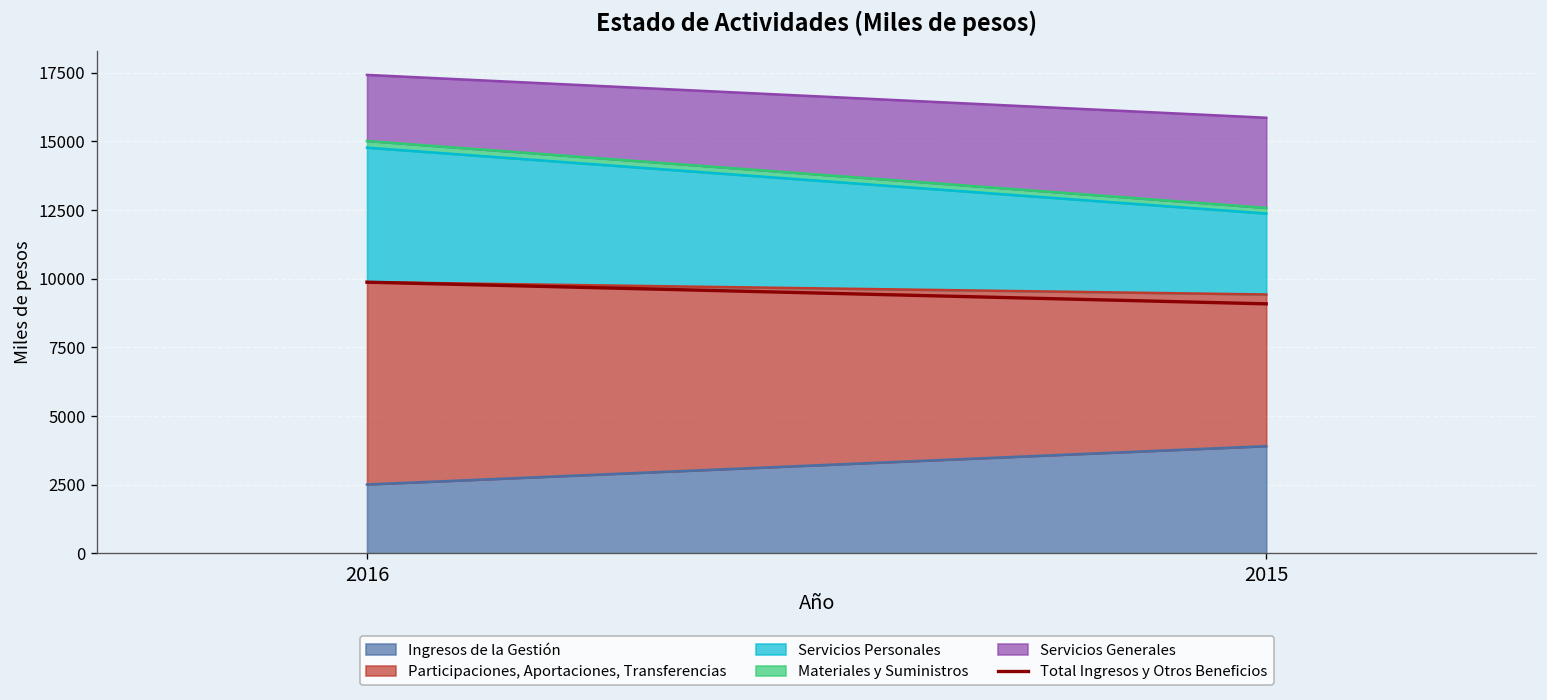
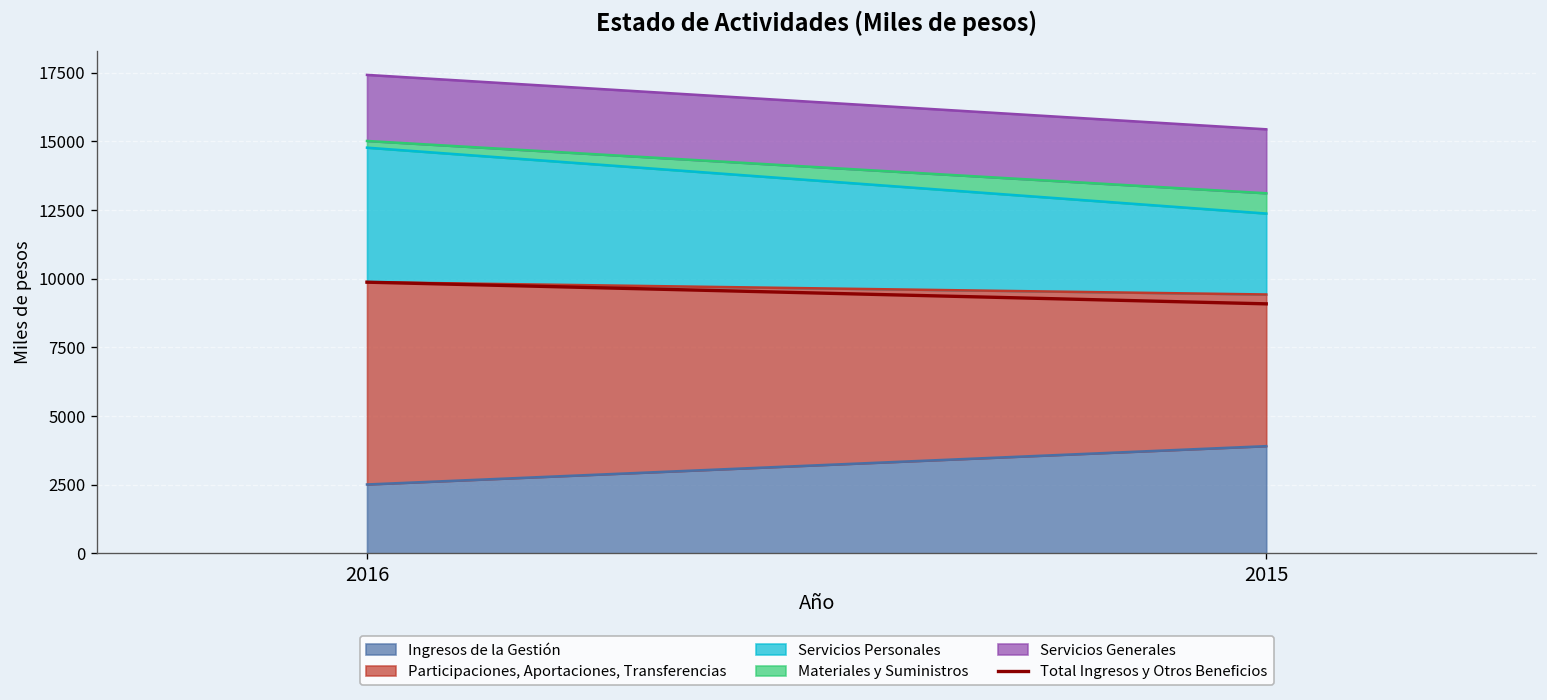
Materiales y Suministros, 2015: 200 -> 700
Servicios Generales, 2015: 3300 -> 2300
